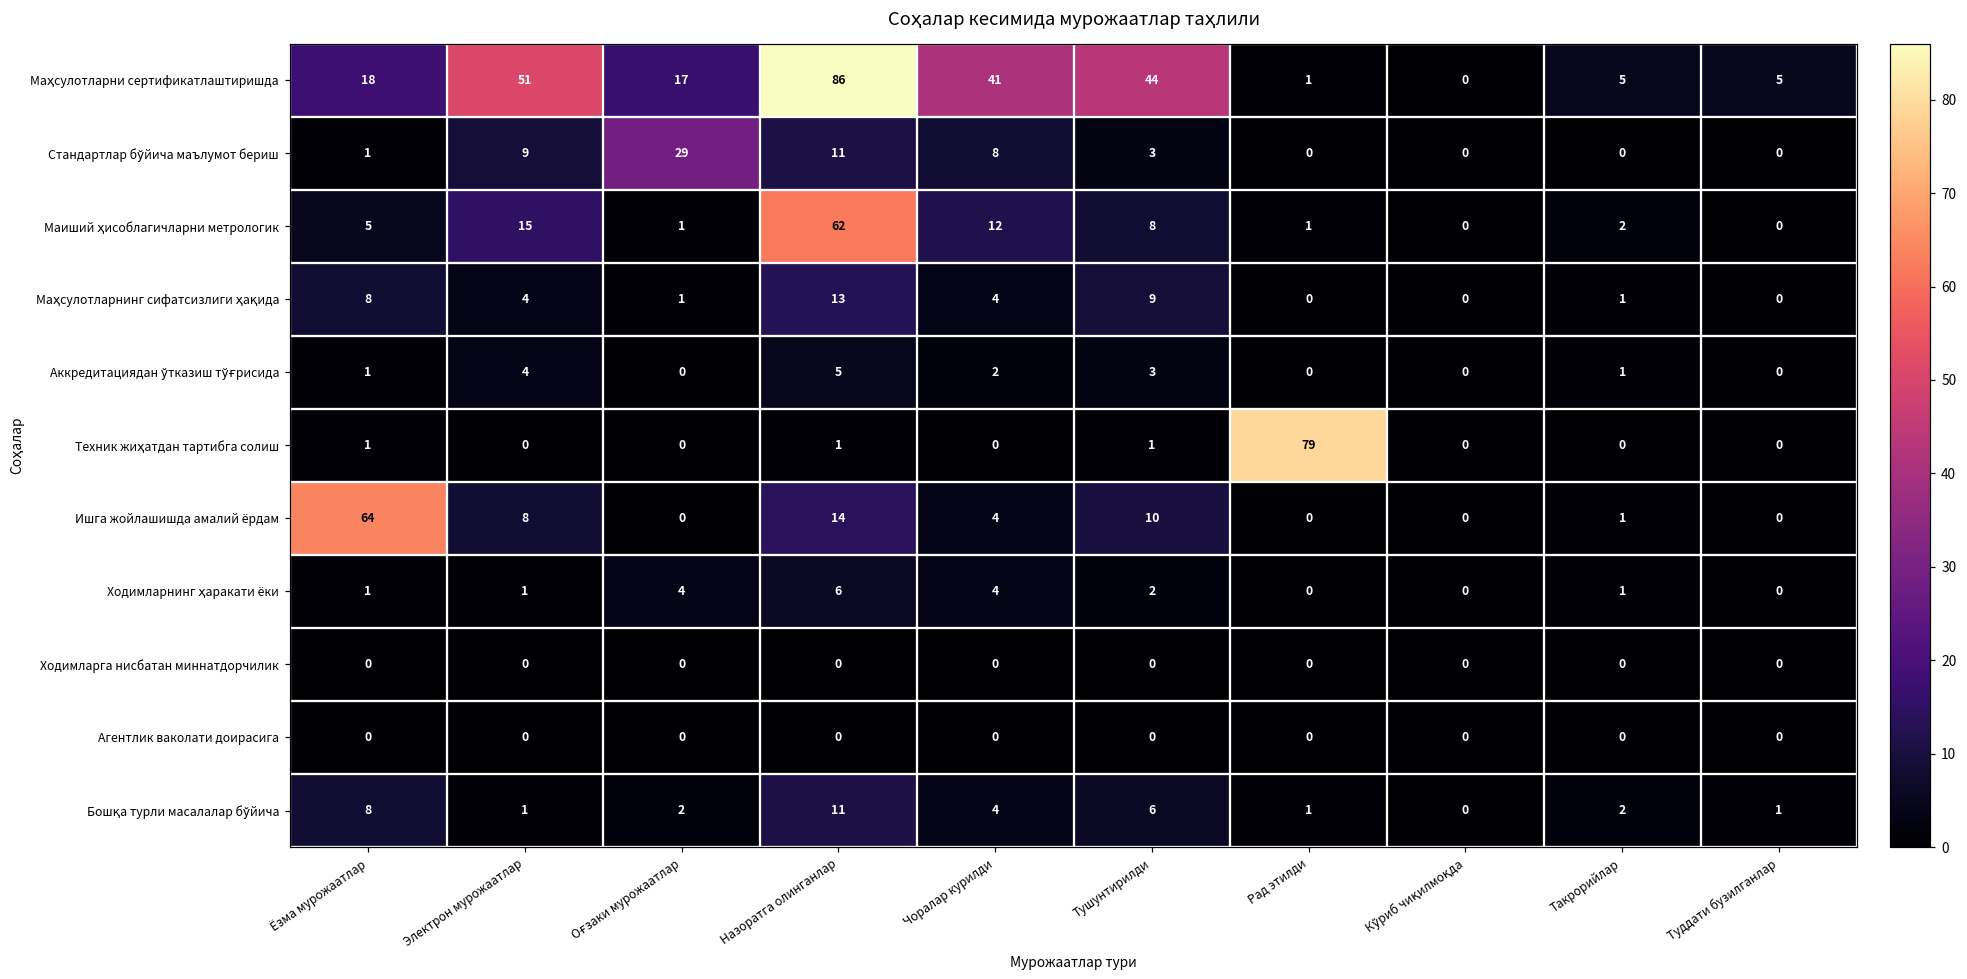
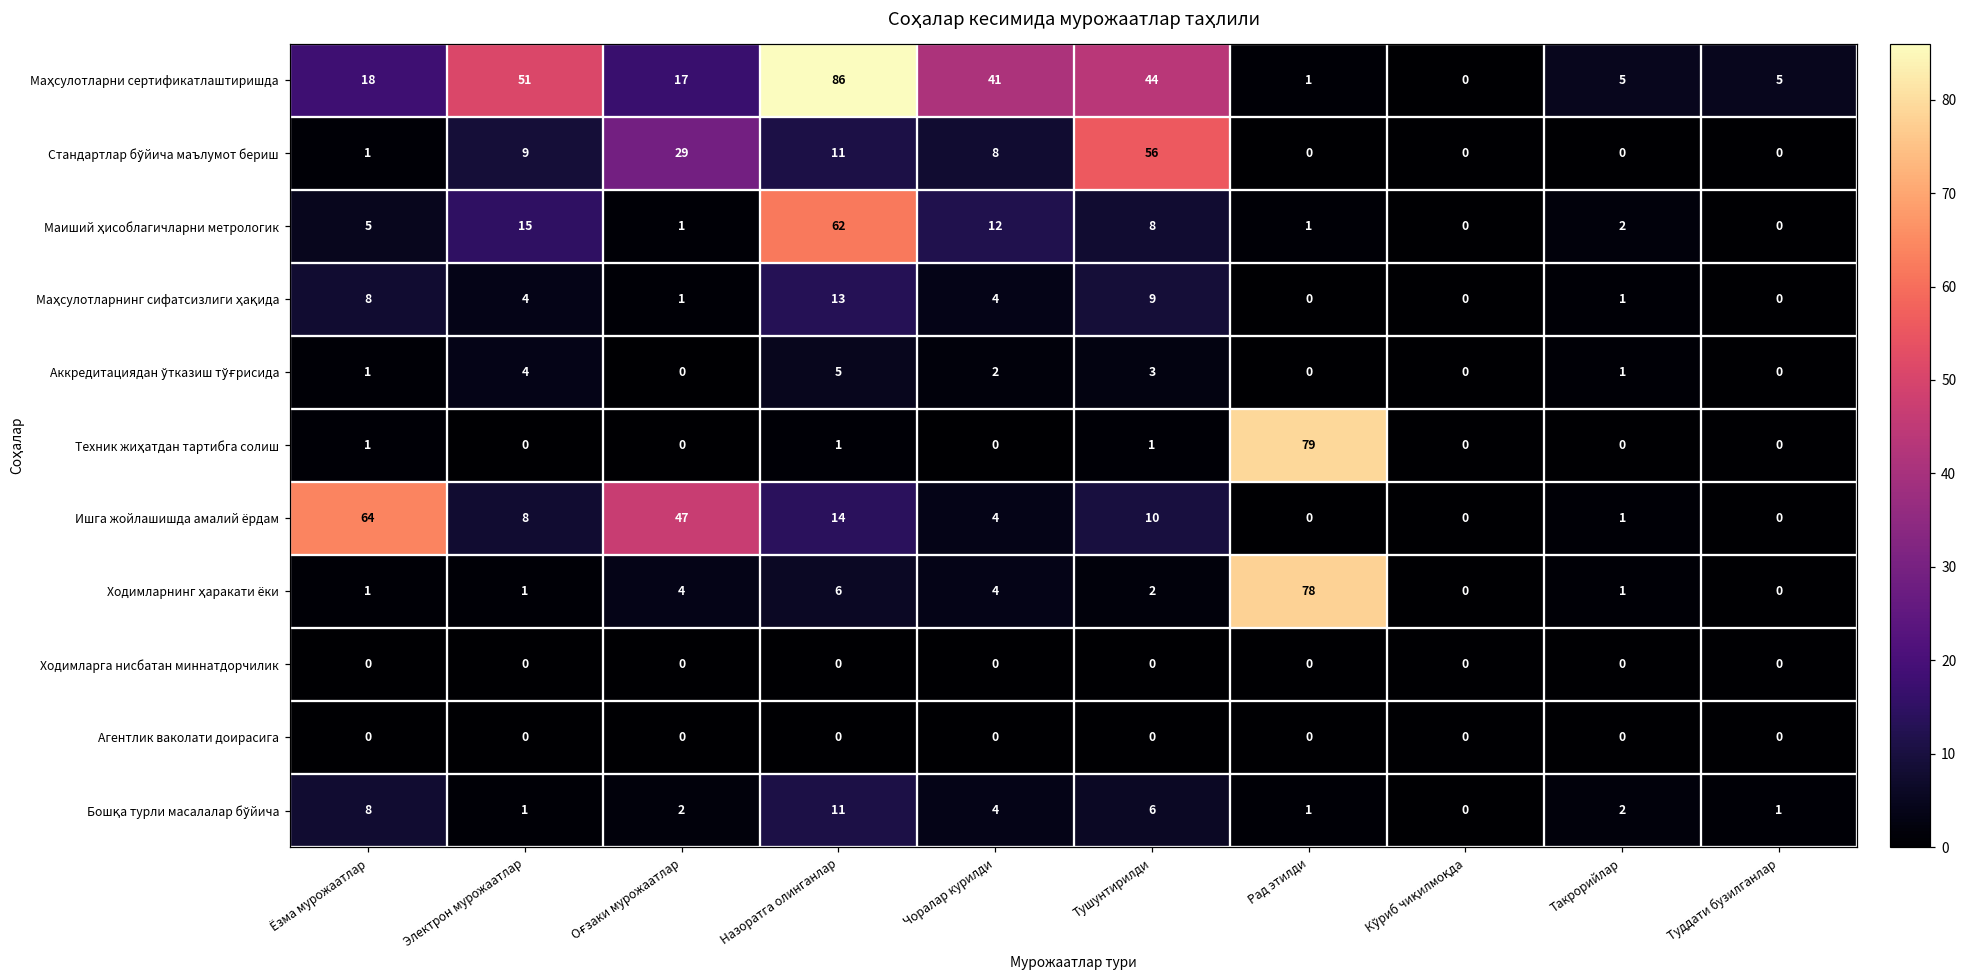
Стандартлар бўйича маълумот бериш, Тушунтирилди: 3 -> 56
Ишга жойлашишда амалий ёрдам, Оғзаки мурожаатлар: 0 -> 47
Ходимларнинг ҳаракати ёки, Рад этилди: 0 -> 78
